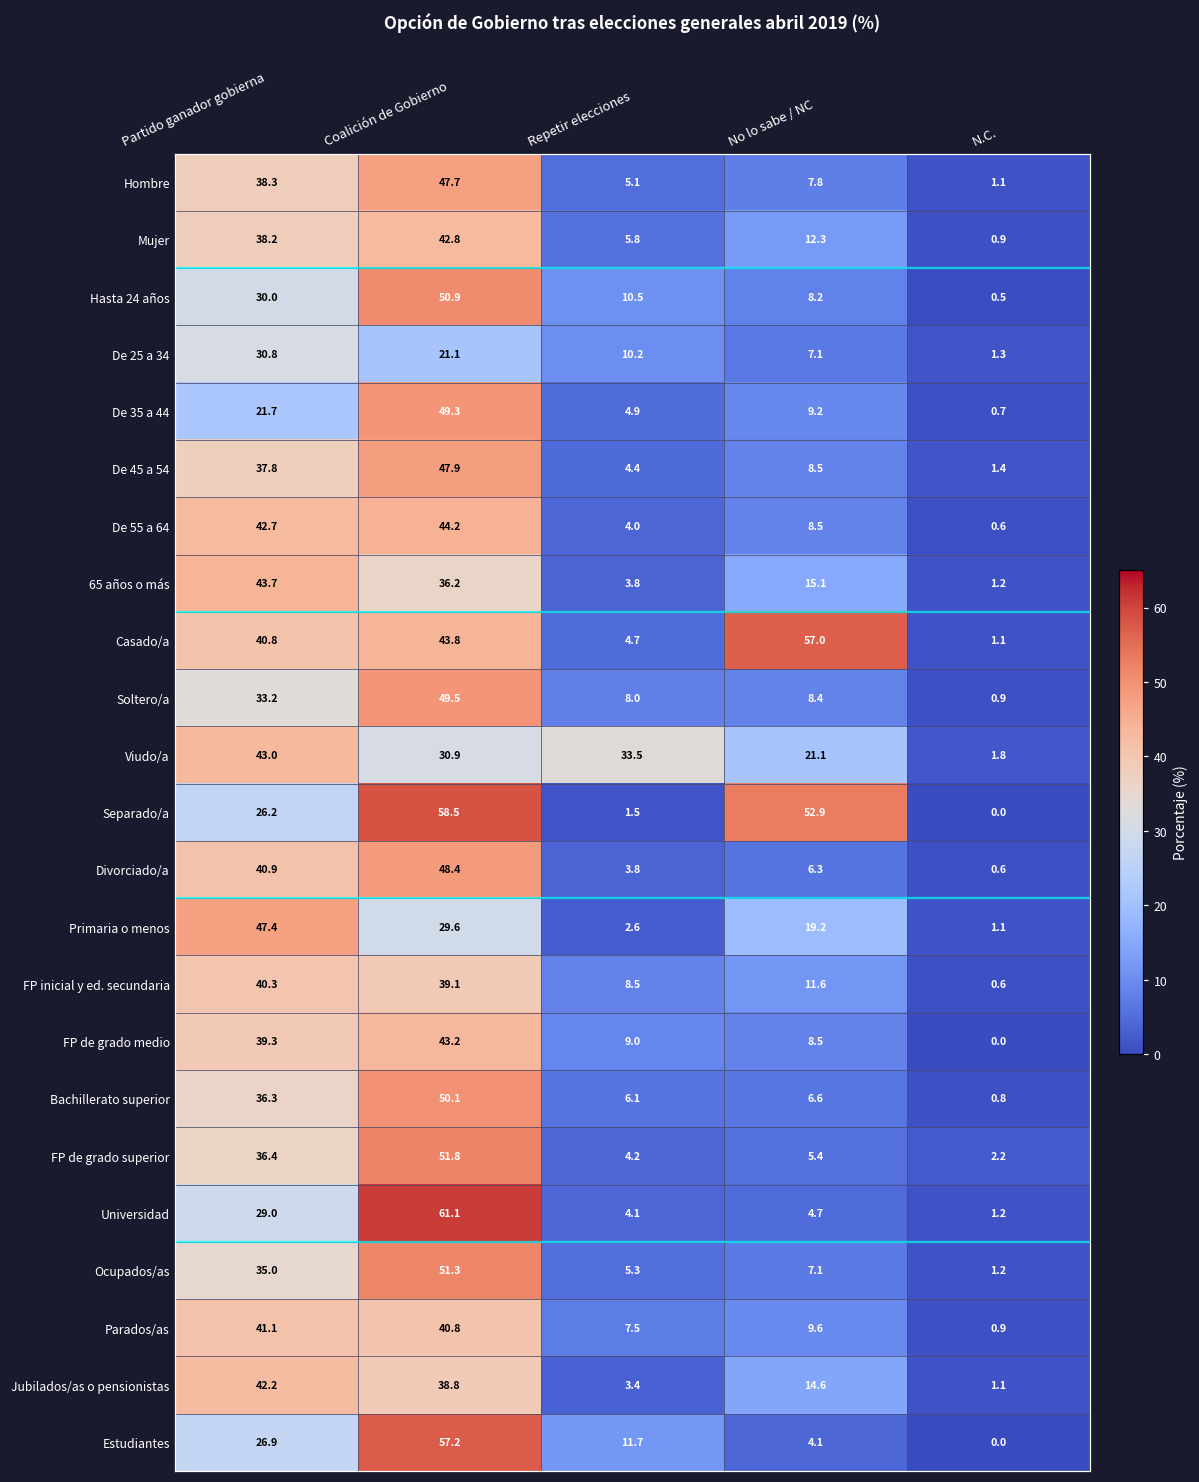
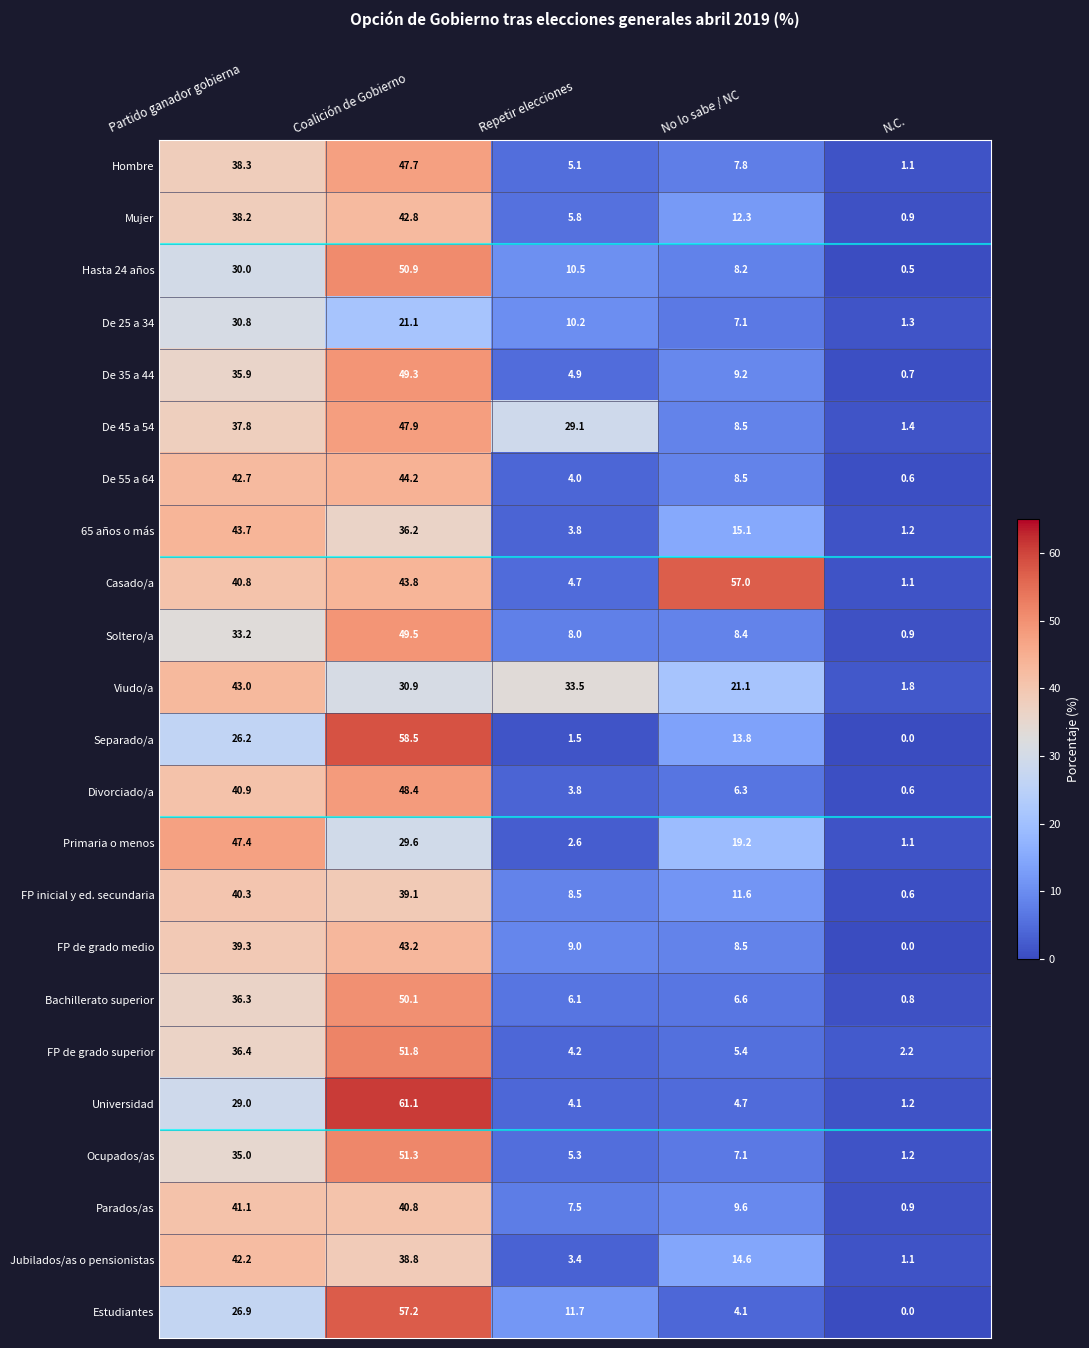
De 35 a 44, Partido ganador gobierna: 21.7 -> 35.9
De 45 a 54, Repetir elecciones: 4.4 -> 29.1
Separado/a, No lo sabe / NC: 52.9 -> 13.8
